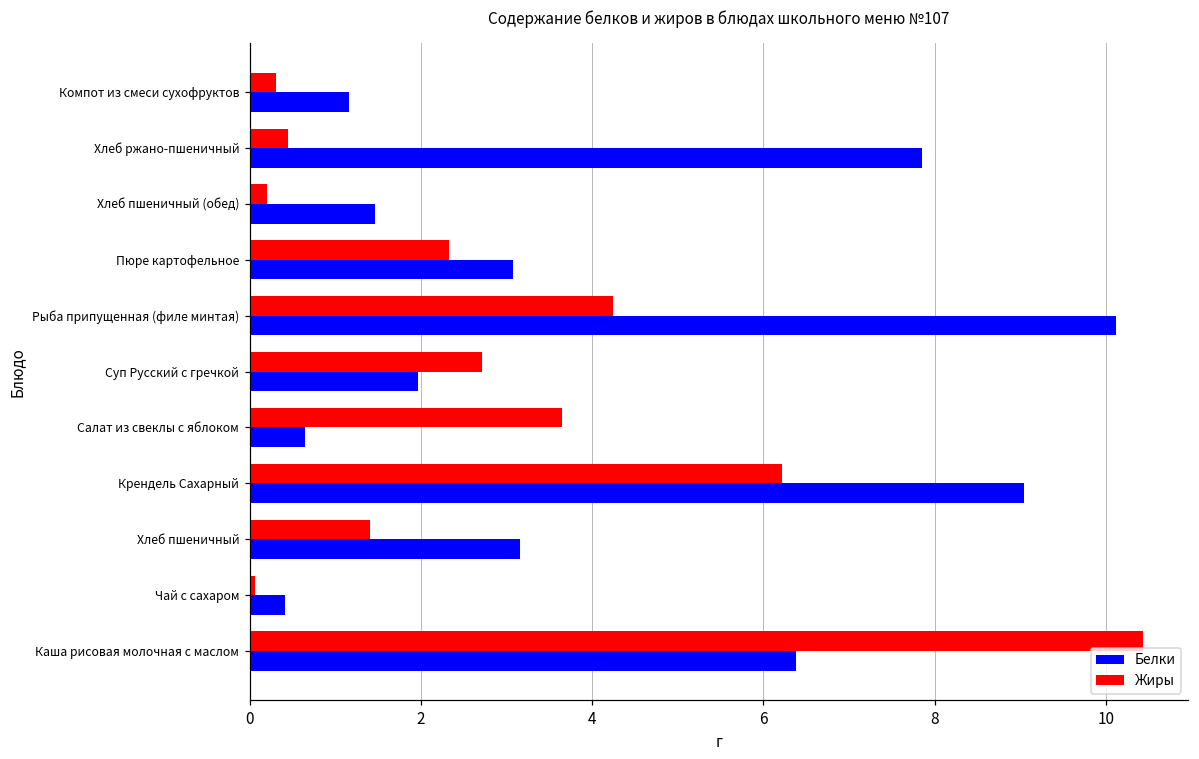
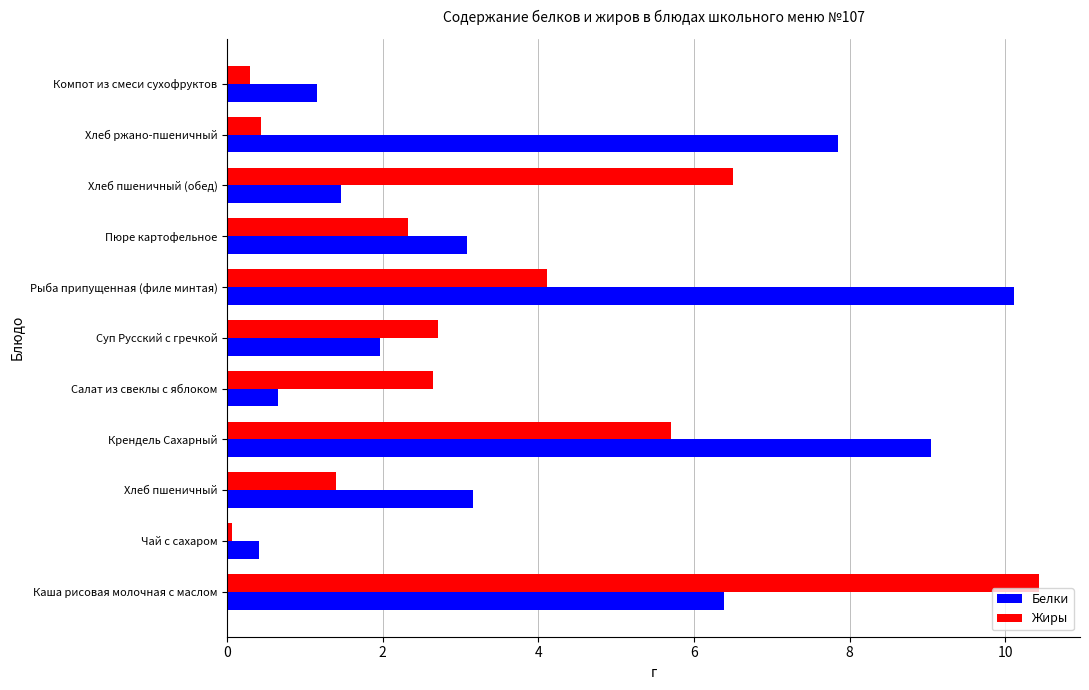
Жиры, Хлеб пшеничный (обед): 0.2 -> 6.5
Жиры, Рыба припущенная (филе минтая): 4.2 -> 4.1
Жиры, Салат из свеклы с яблоком: 3.7 -> 2.6
Жиры, Крендель Сахарный: 6.2 -> 5.7
